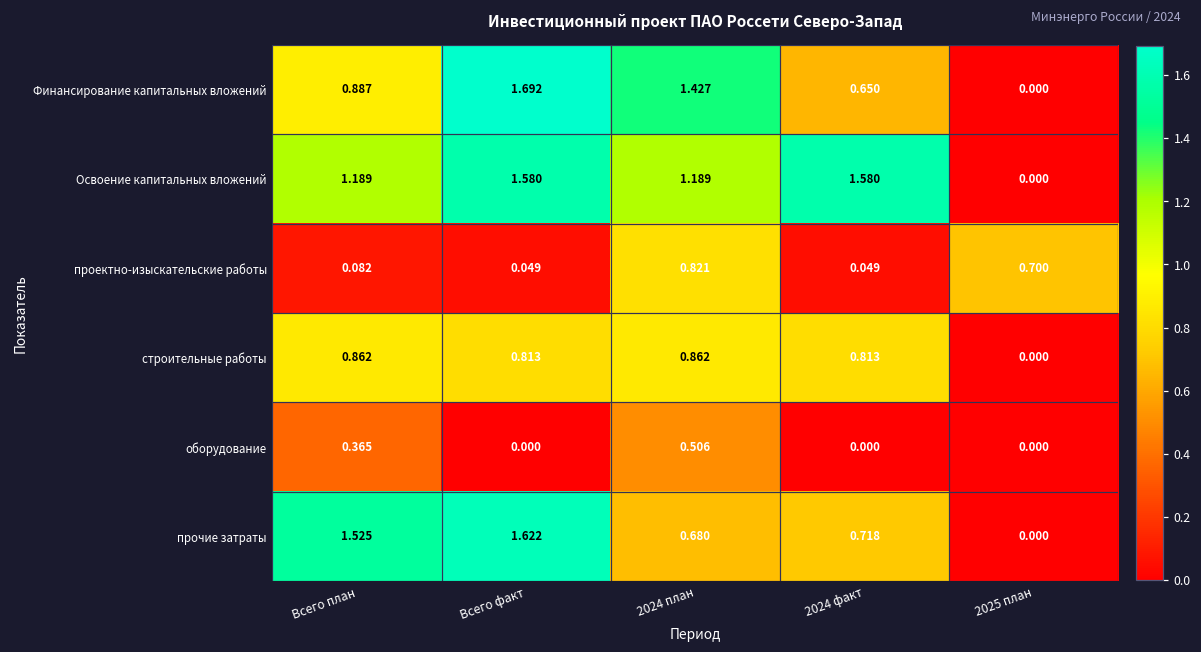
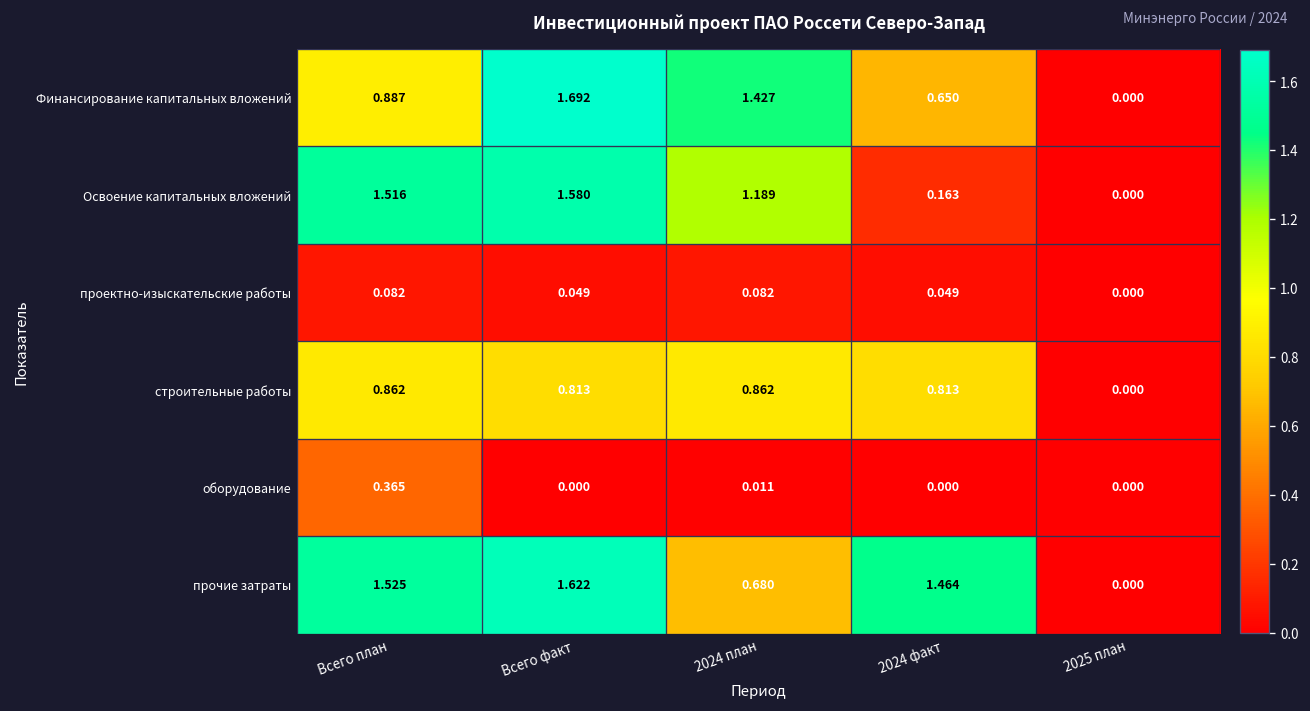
Освоение капитальных вложений, Всего план: 1.189 -> 1.516
Освоение капитальных вложений, 2024 факт: 1.580 -> 0.163
проектно-изыскательские работы, 2024 план: 0.821 -> 0.082
проектно-изыскательские работы, 2025 план: 0.700 -> 0.000
оборудование, 2024 план: 0.506 -> 0.011
прочие затраты, 2024 факт: 0.718 -> 1.464
